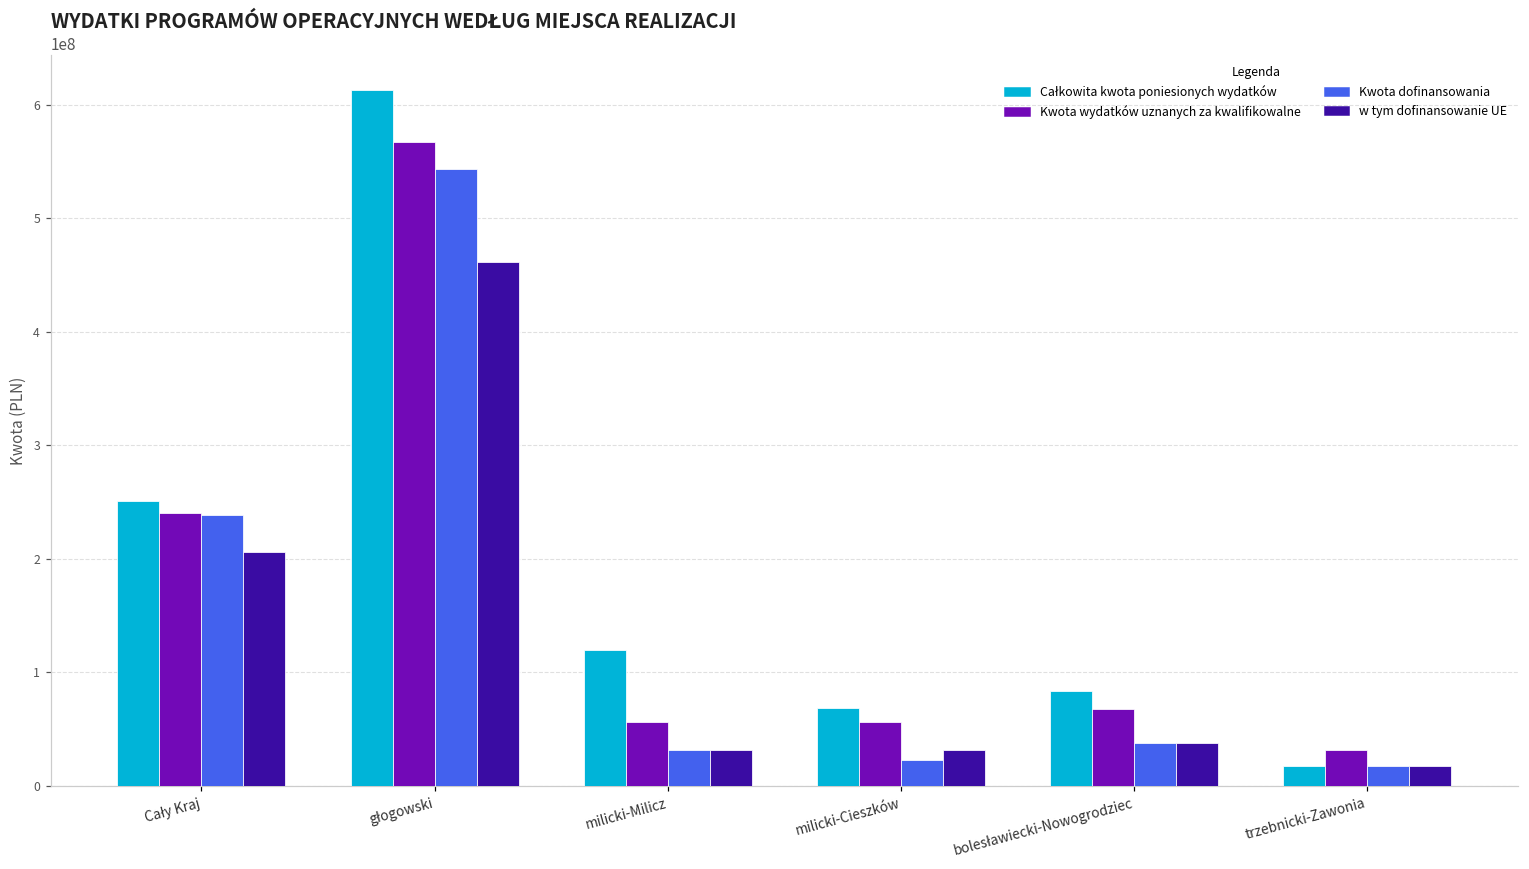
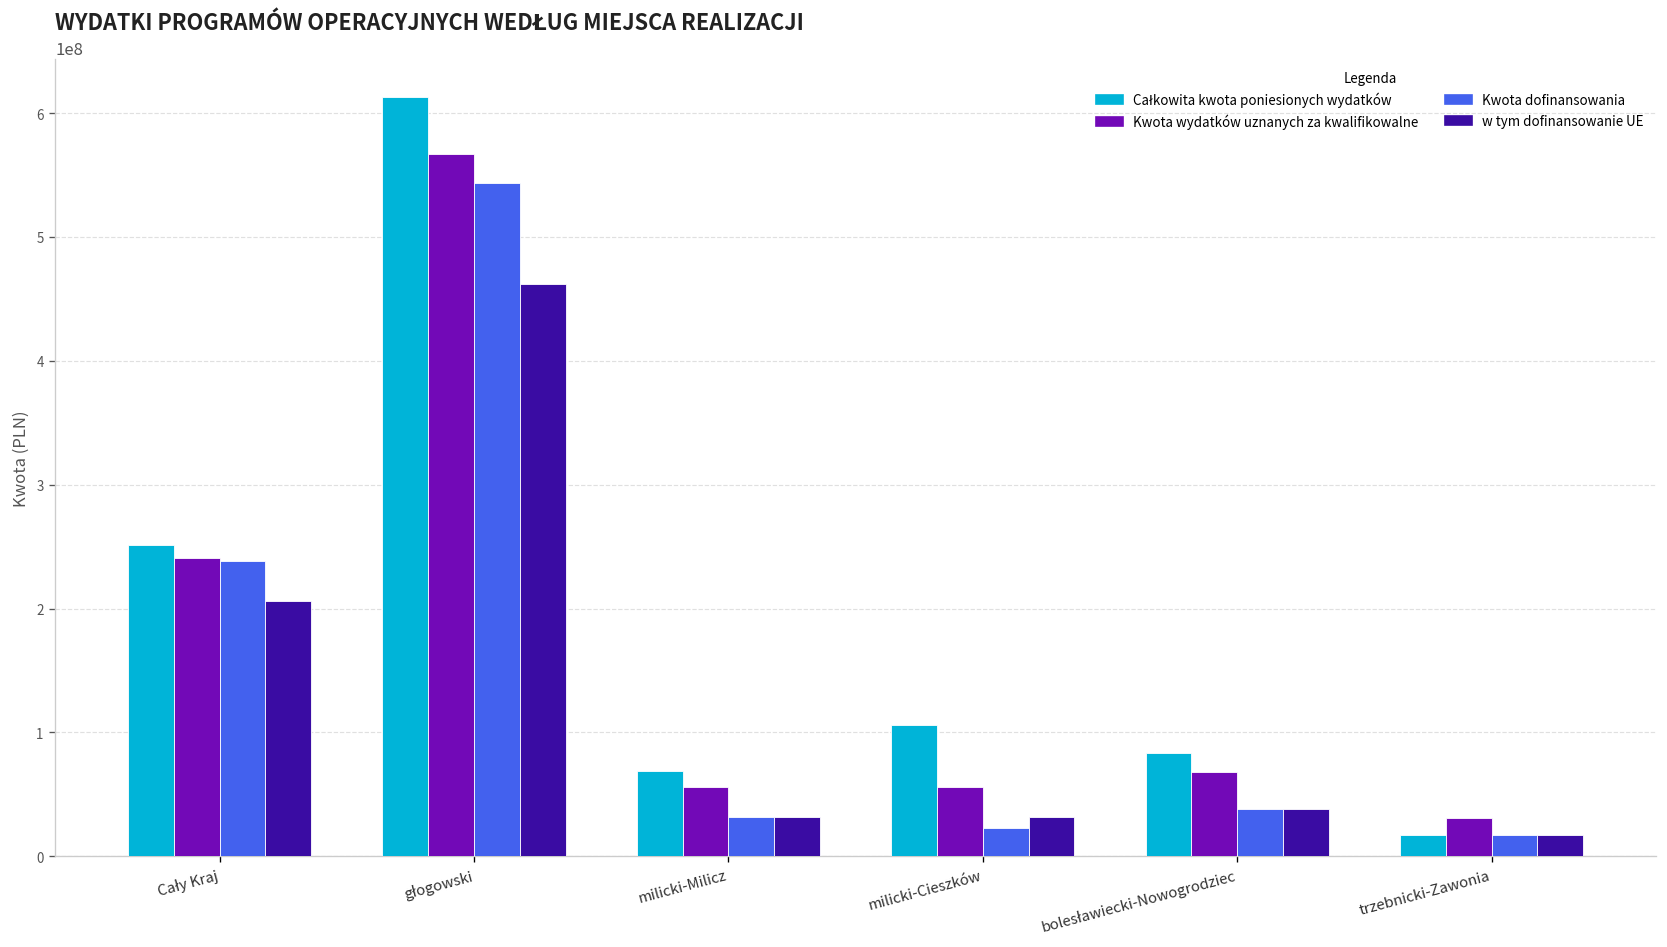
Całkowita kwota poniesionych wydatków, milicki-Milicz: 120000000 -> 69000000
Całkowita kwota poniesionych wydatków, milicki-Cieszków: 69000000 -> 106000000
